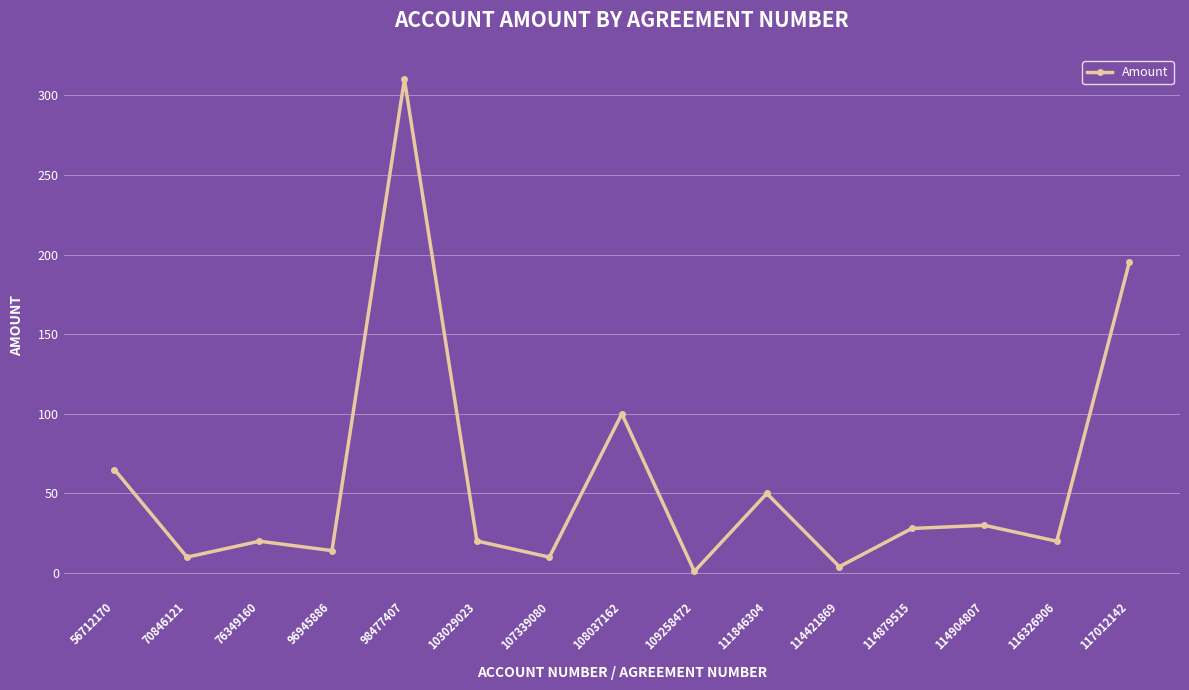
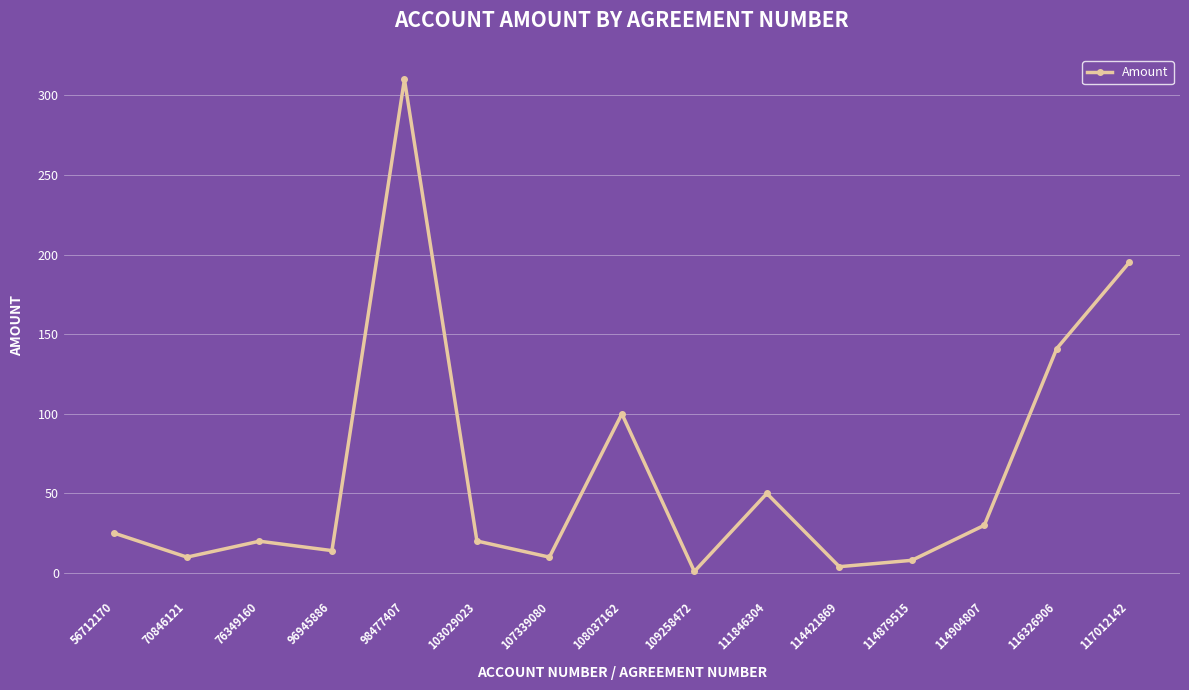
56712170: 65 -> 25
114879515: 28 -> 8
116326906: 20 -> 141
